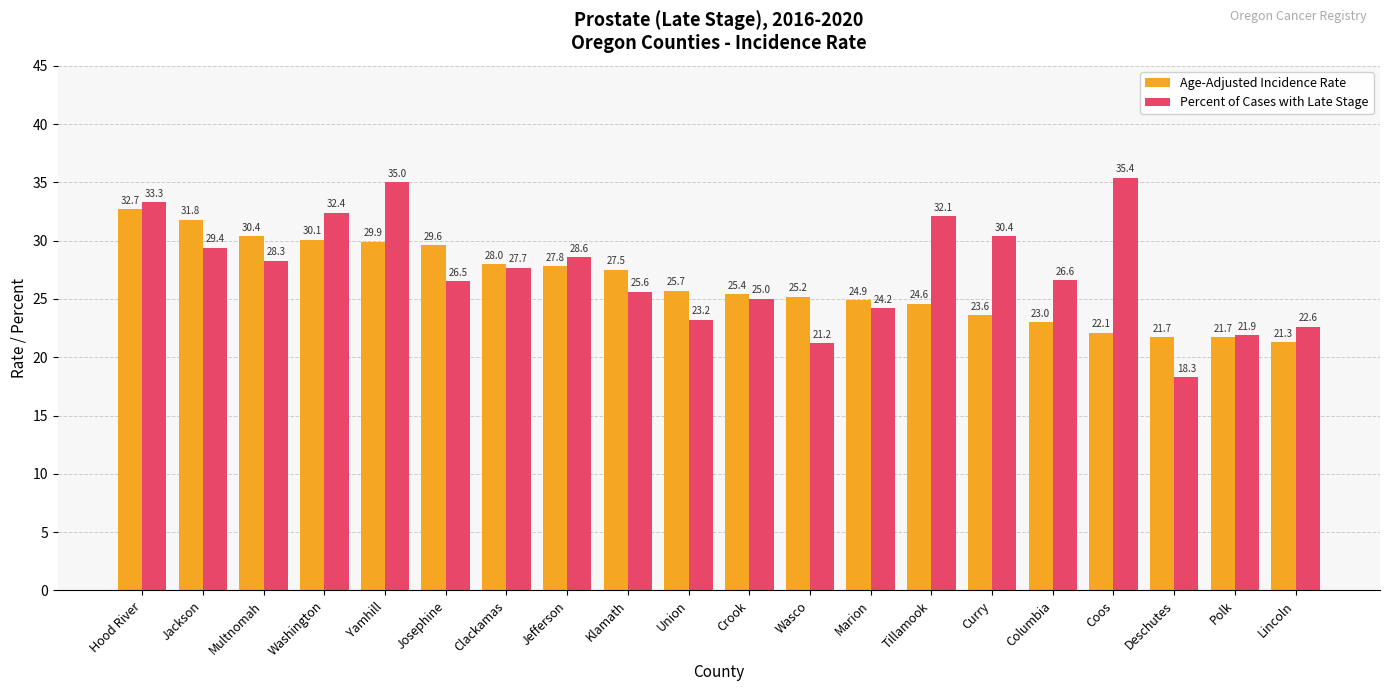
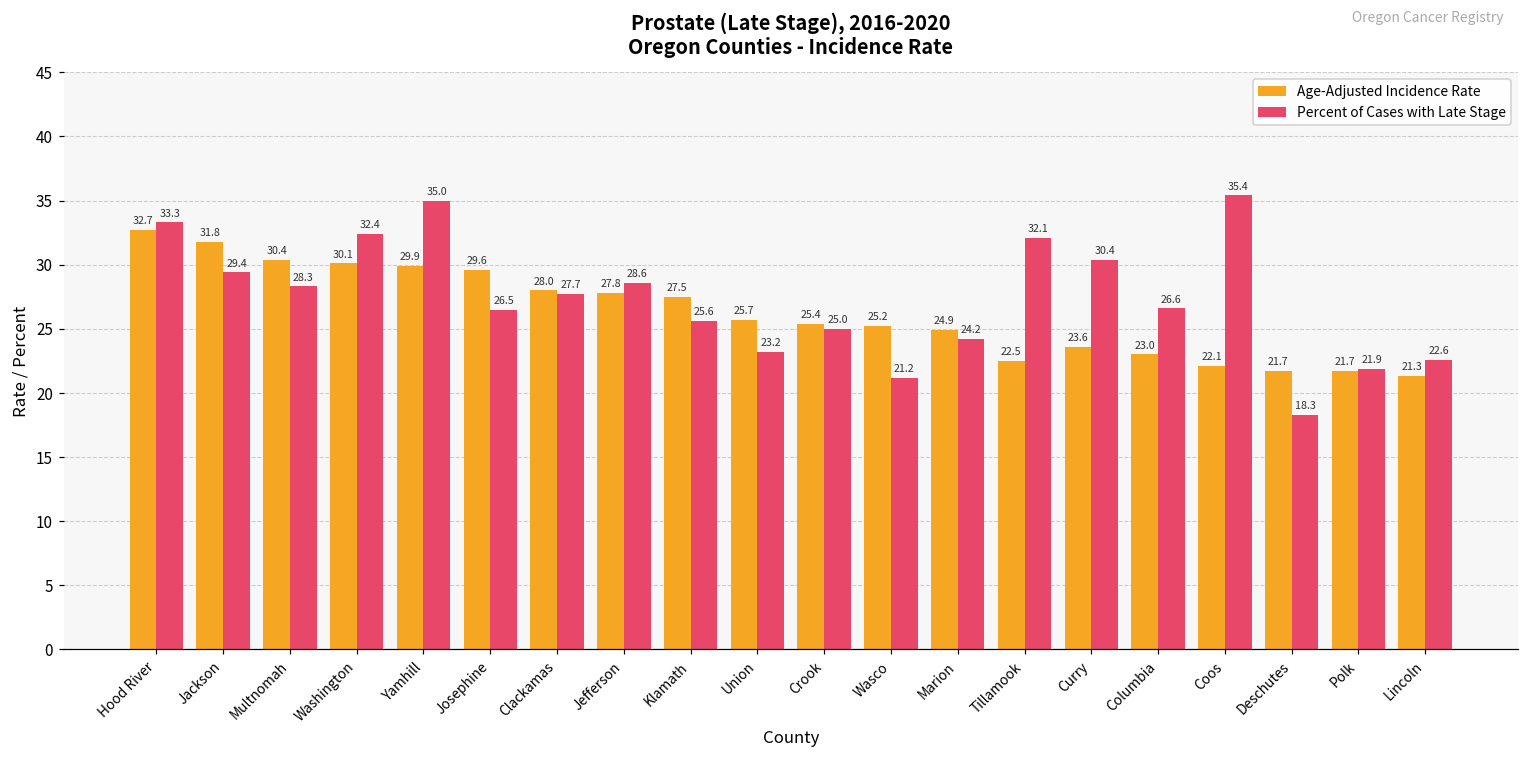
Age-Adjusted Incidence Rate, Tillamook: 24.6 -> 22.5
